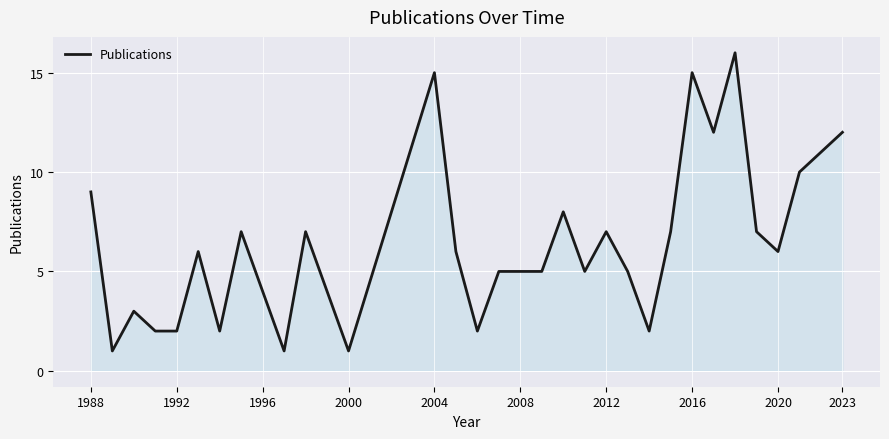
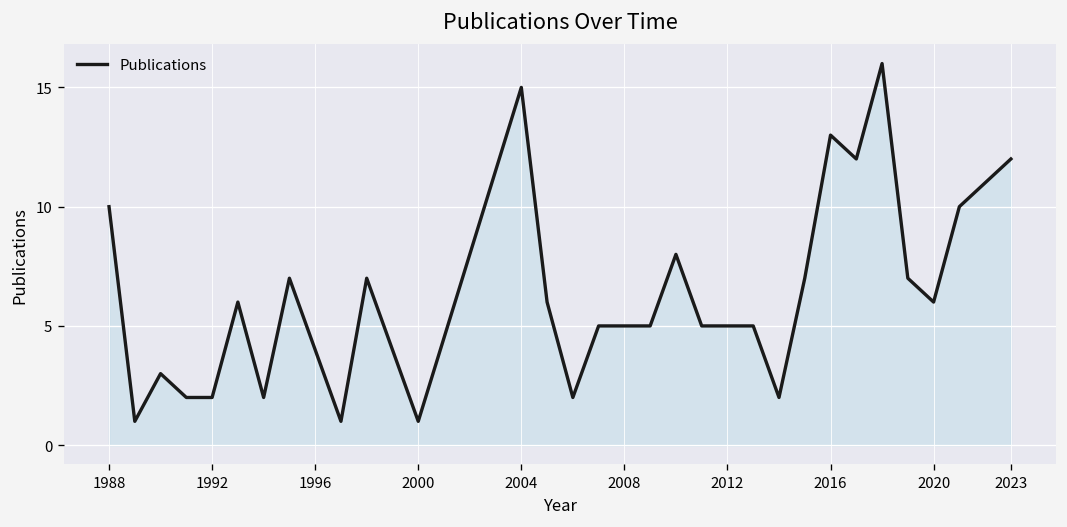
1988: 9 -> 10
2012: 7 -> 5
2016: 15 -> 13
